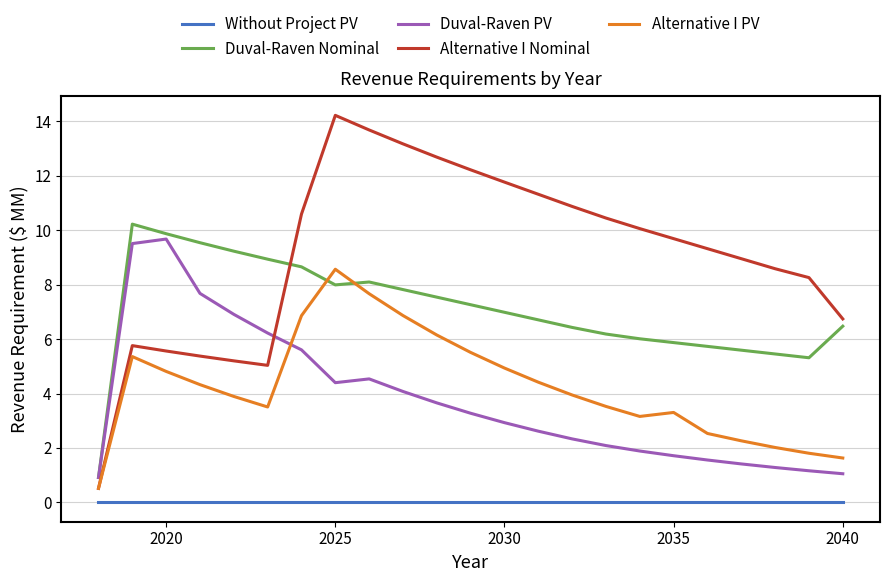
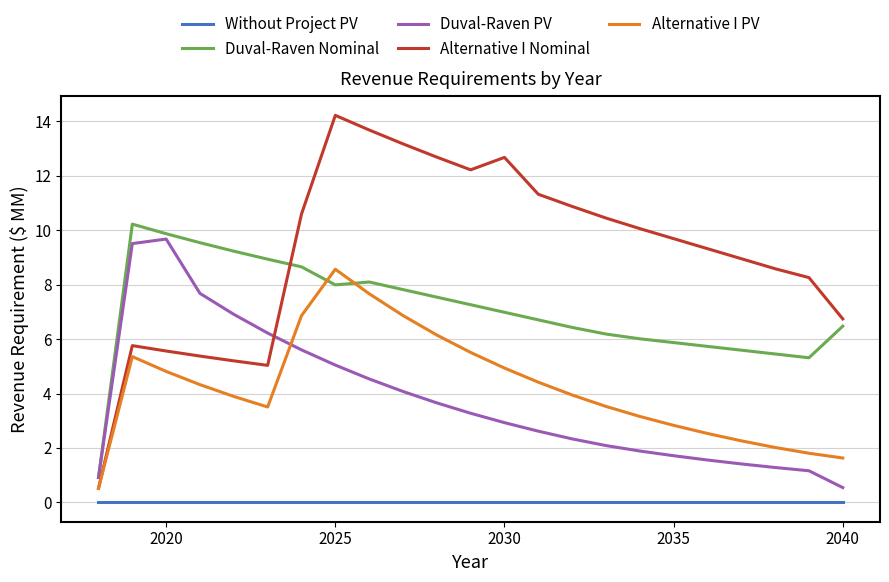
Duval-Raven PV, 2025: 4.4 -> 5.0
Alternative I Nominal, 2030: 11.8 -> 12.7
Alternative I PV, 2035: 3.3 -> 2.8
Duval-Raven PV, 2040: 1.1 -> 0.5
